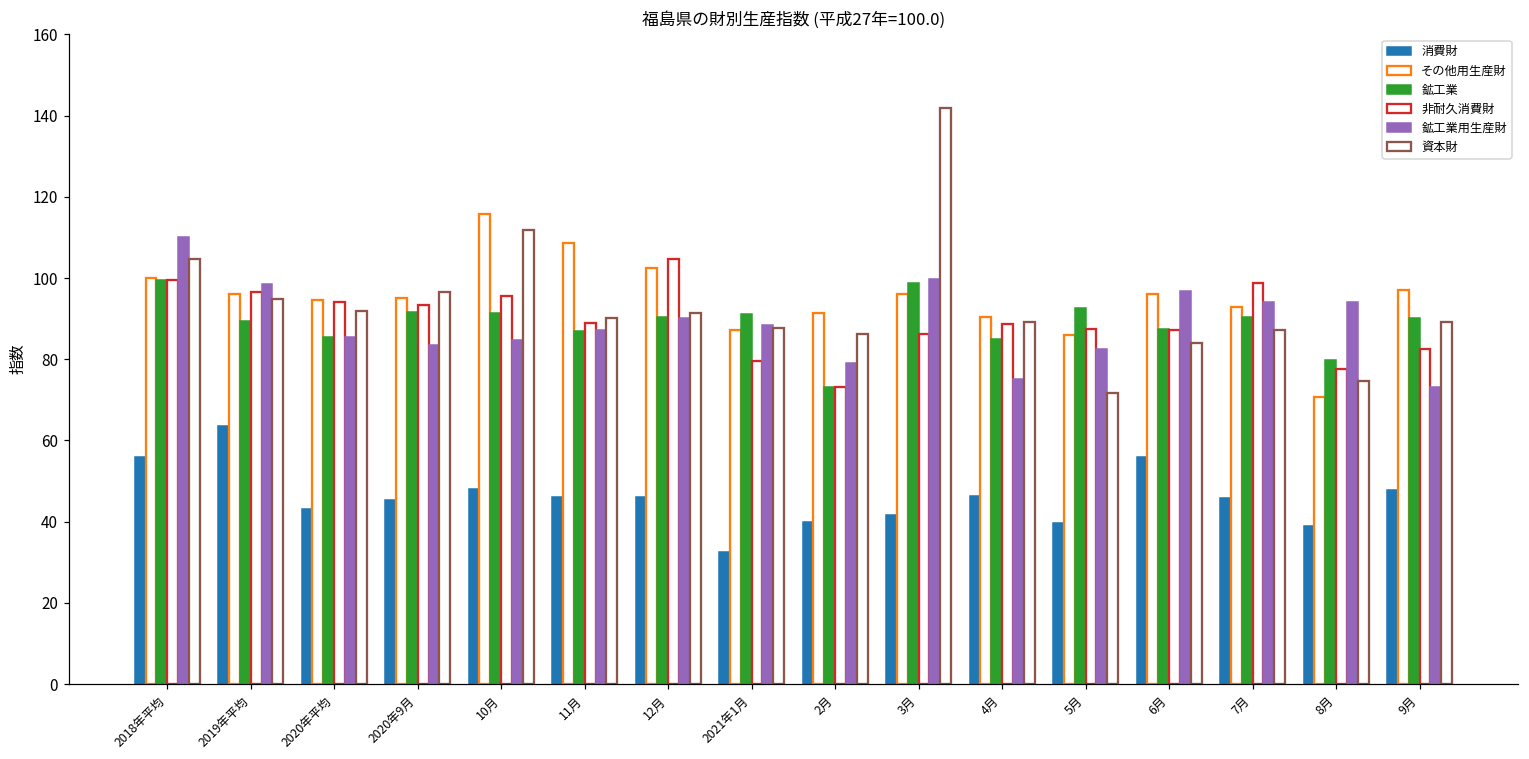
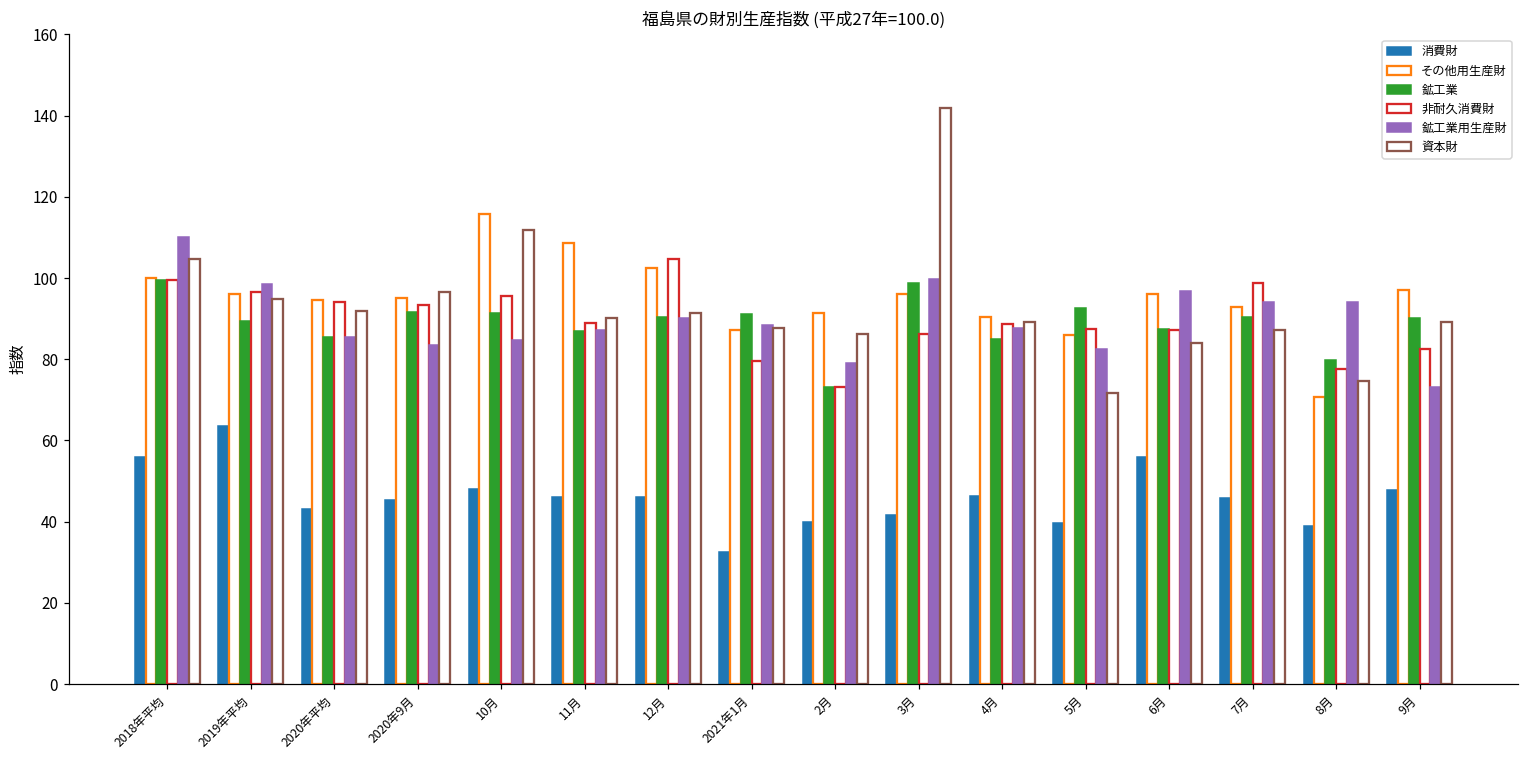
鉱工業用生産財, 4月: 75 -> 88
